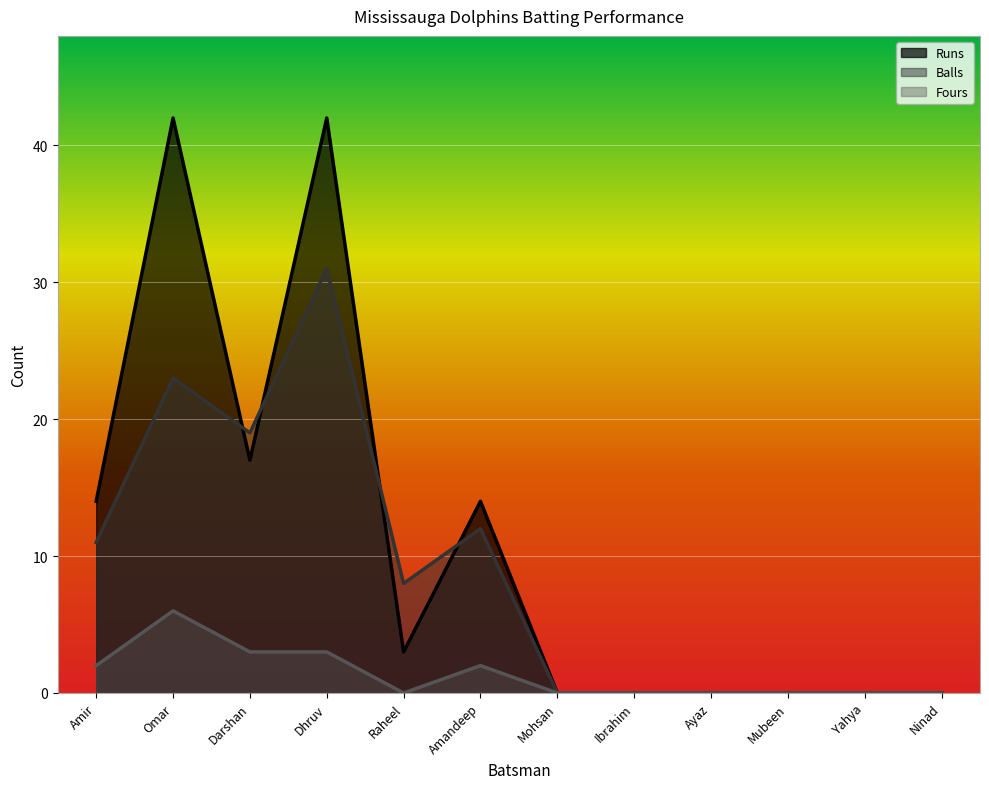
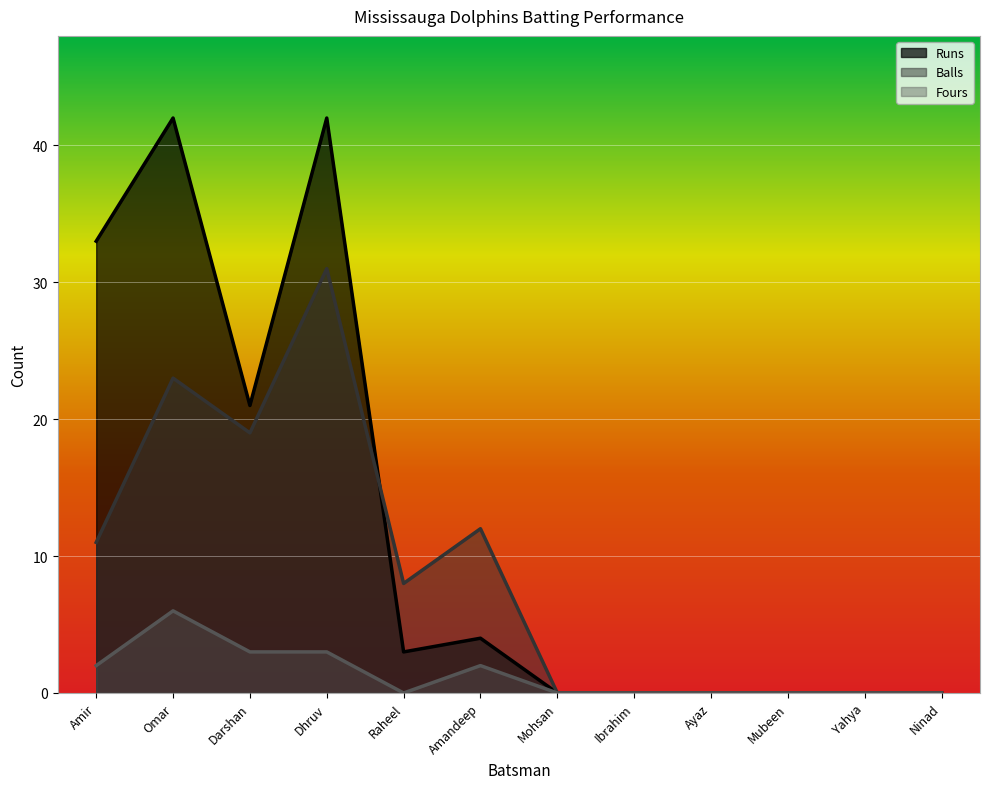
Runs, Amir: 14 -> 33
Runs, Darshan: 17 -> 21
Runs, Amandeep: 14 -> 4
